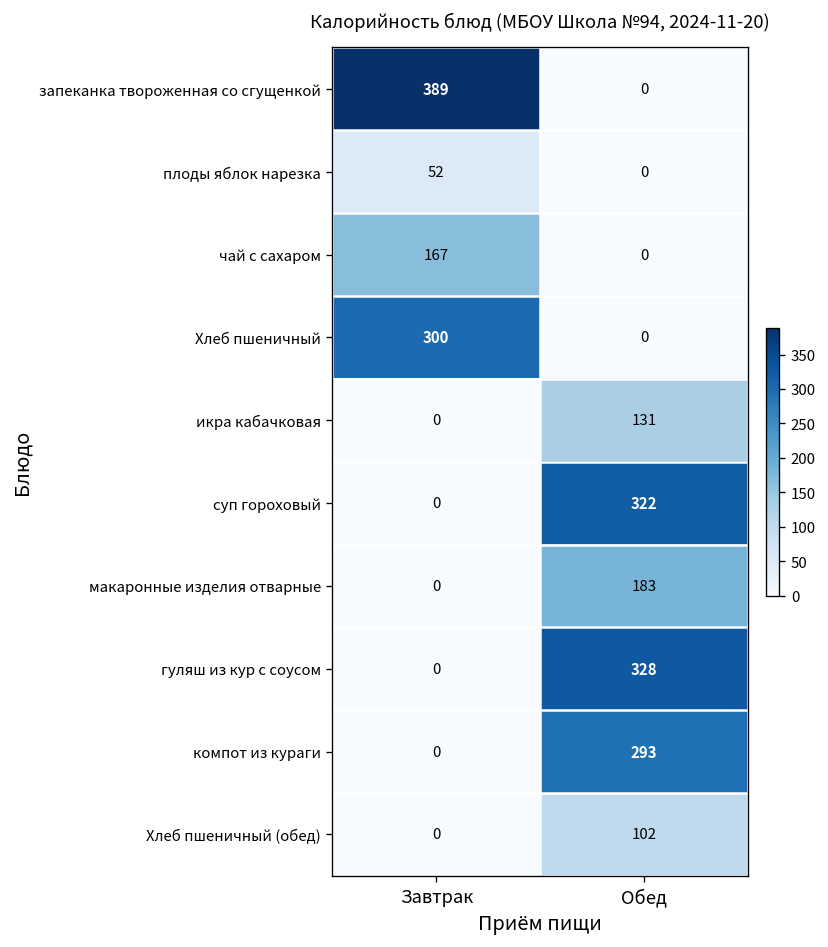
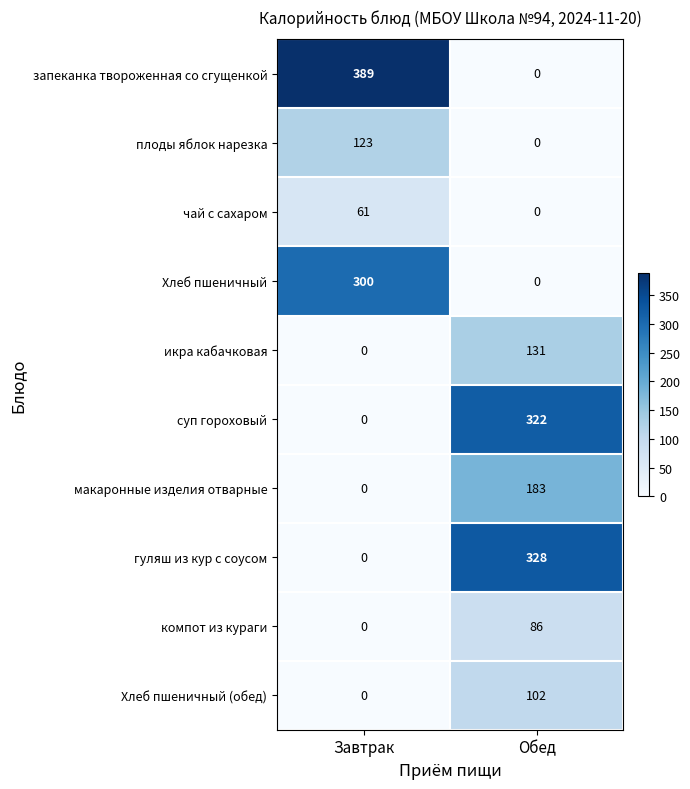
плоды яблок нарезка, Завтрак: 52 -> 123
чай с сахаром, Завтрак: 167 -> 61
компот из кураги, Обед: 293 -> 86
